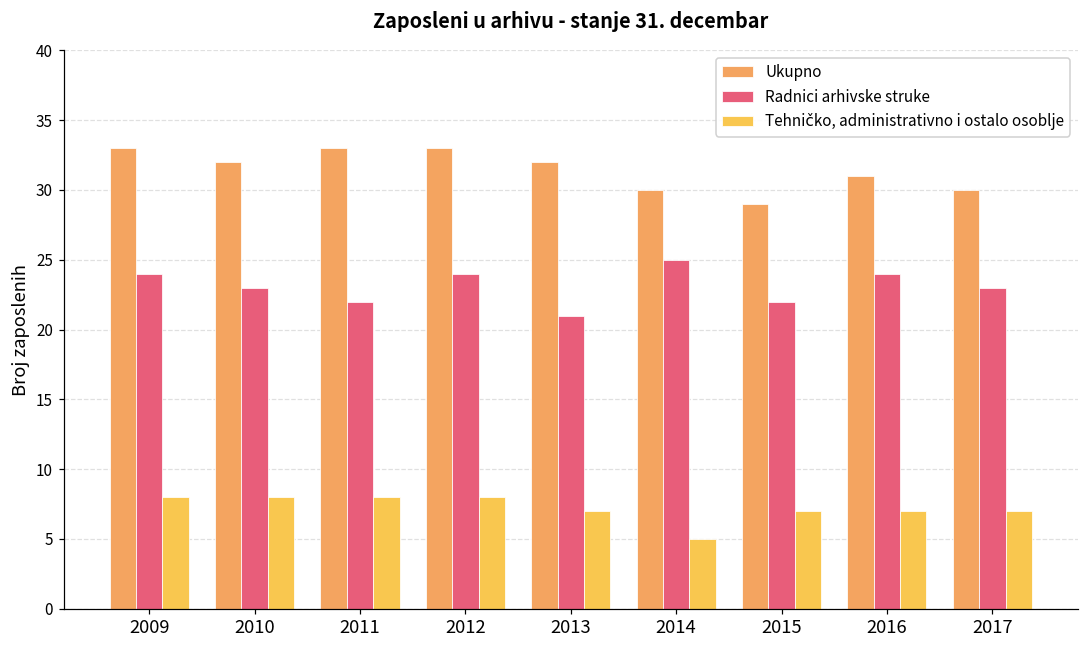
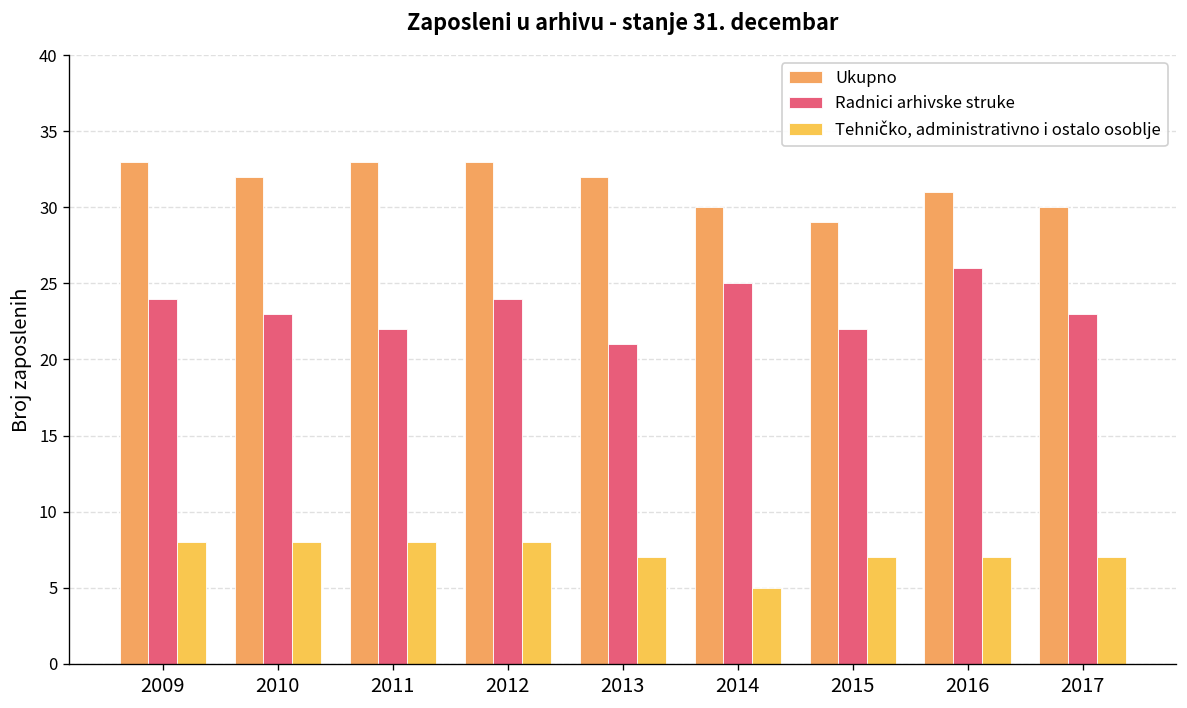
Radnici arhivske struke, 2016: 24 -> 26
